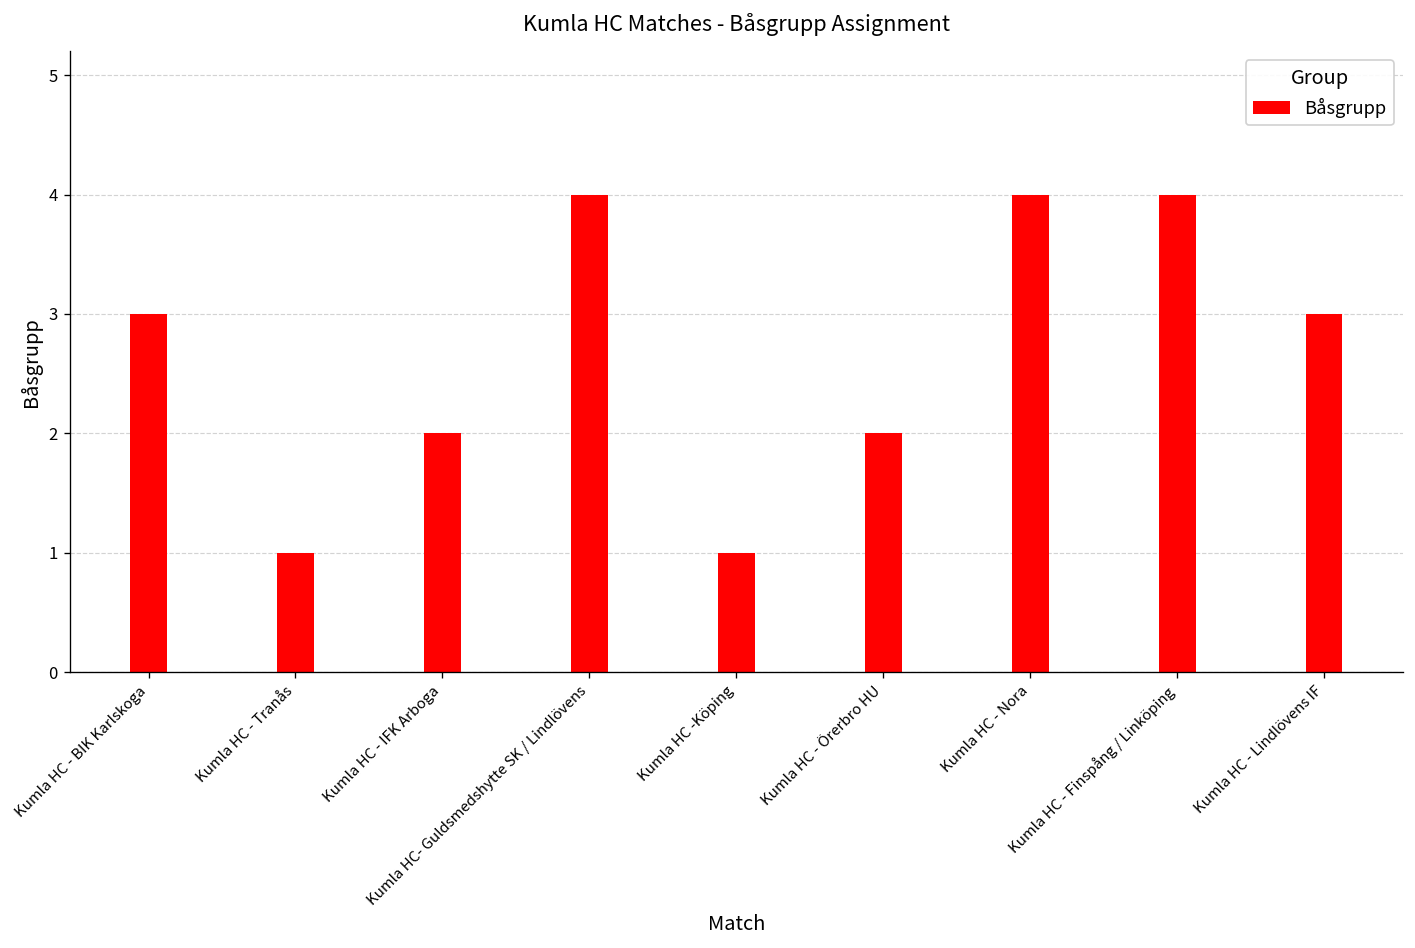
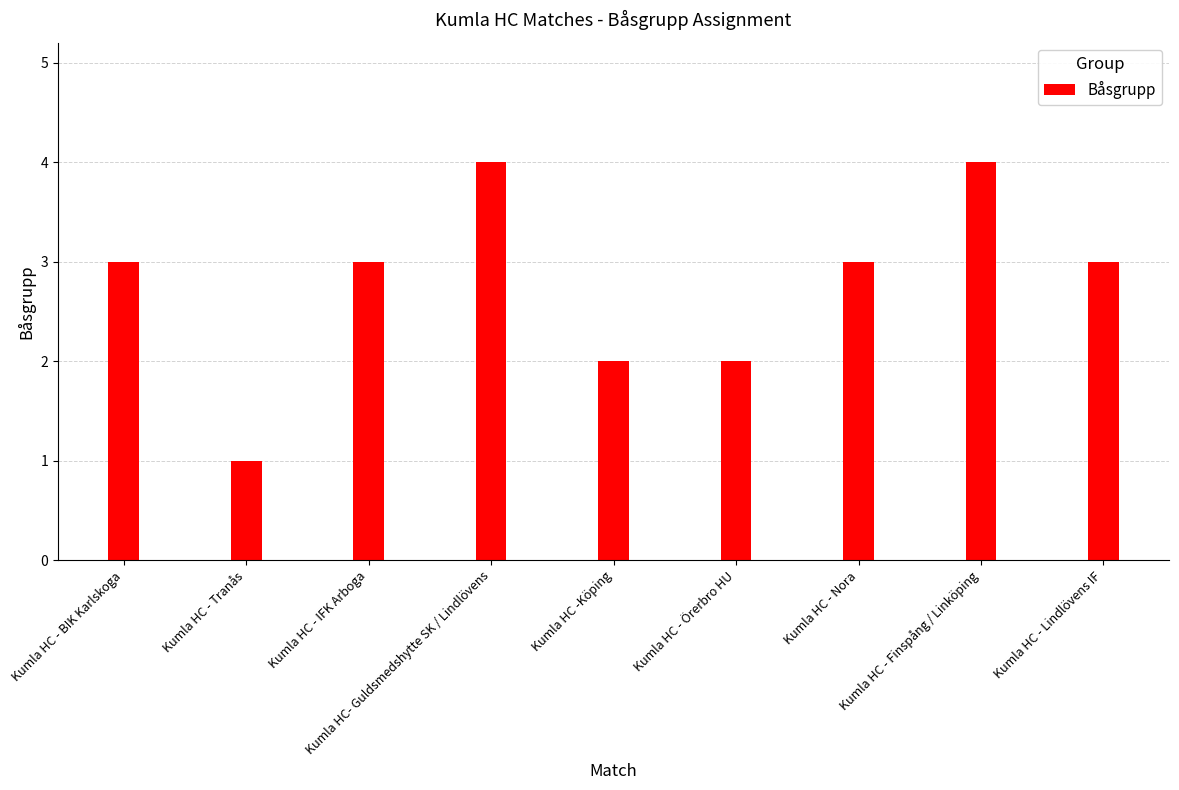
Kumla HC - IFK Arboga: 2 -> 3
Kumla HC -Köping: 1 -> 2
Kumla HC - Nora: 4 -> 3
